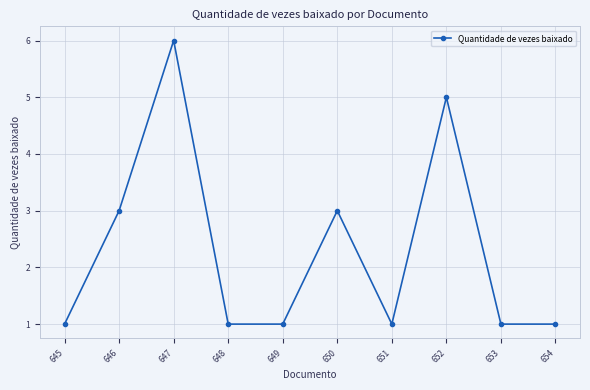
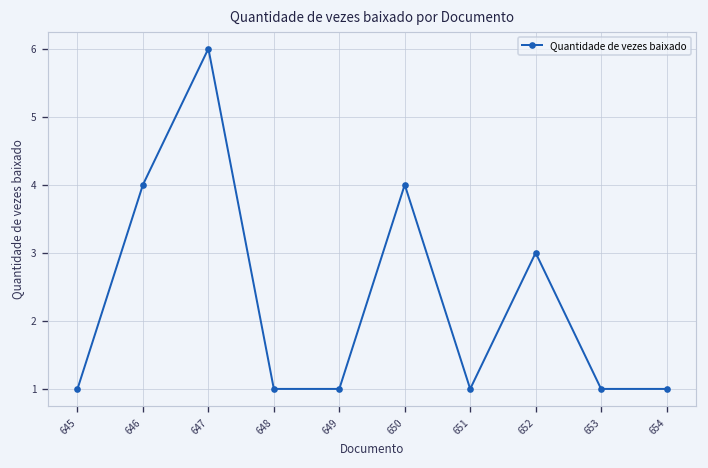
646: 3 -> 4
650: 3 -> 4
652: 5 -> 3
